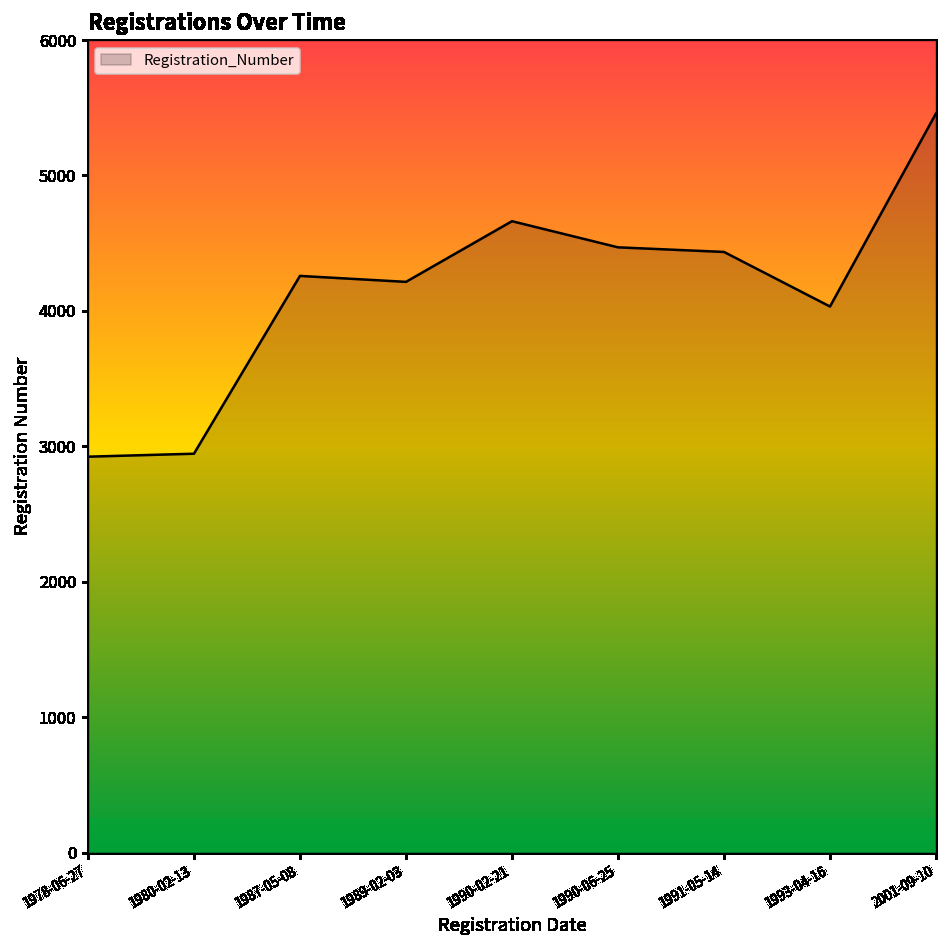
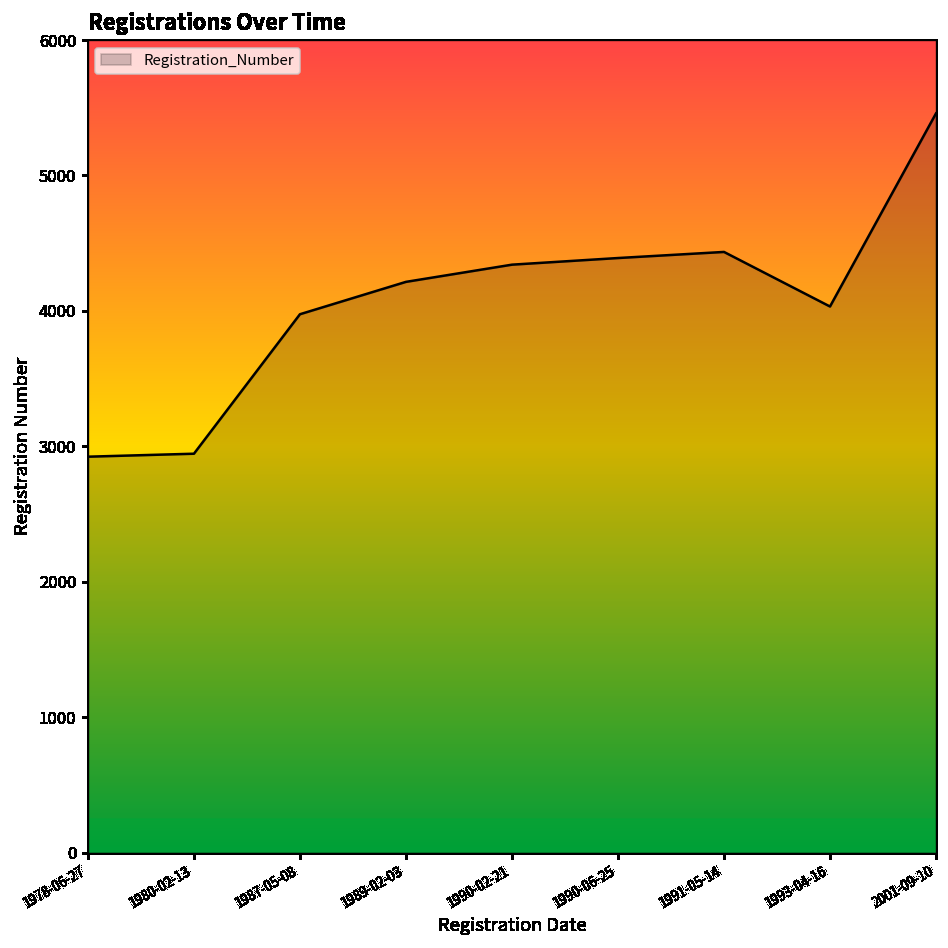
1987-05-08: 4260 -> 3980
1990-02-21: 4660 -> 4340
1990-06-25: 4470 -> 4390
